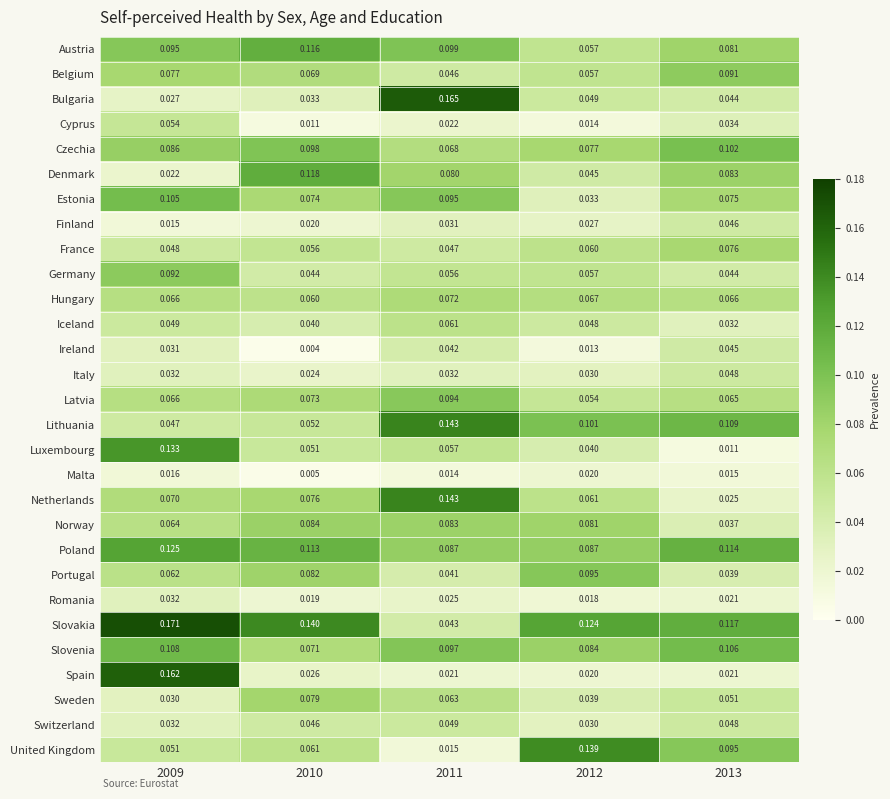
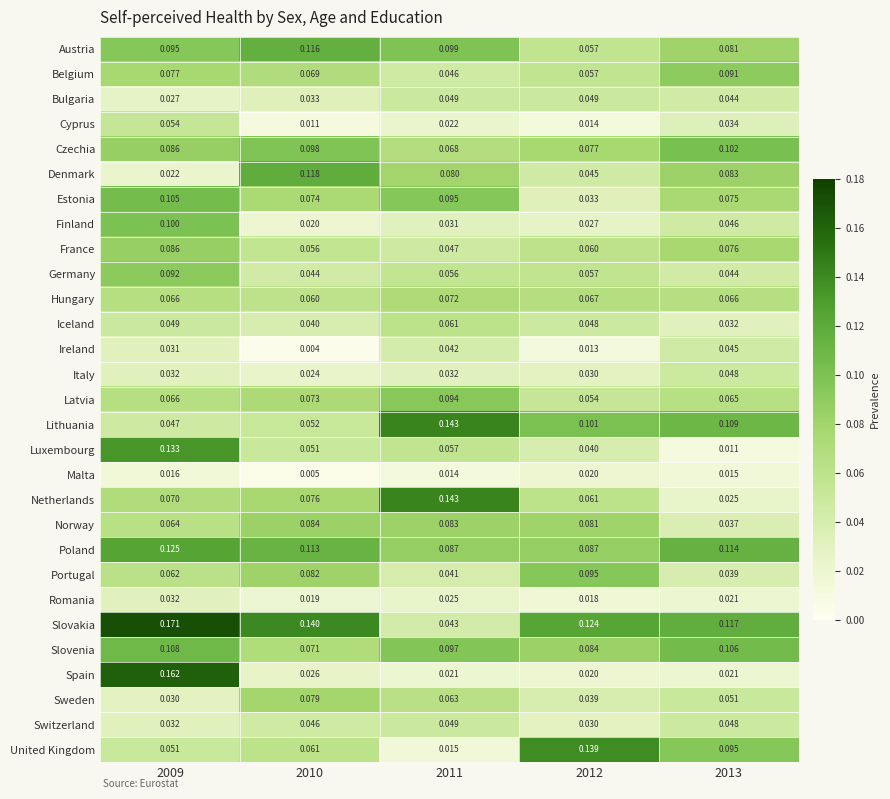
Bulgaria, 2011: 0.165 -> 0.049
Finland, 2009: 0.015 -> 0.100
France, 2009: 0.048 -> 0.086
